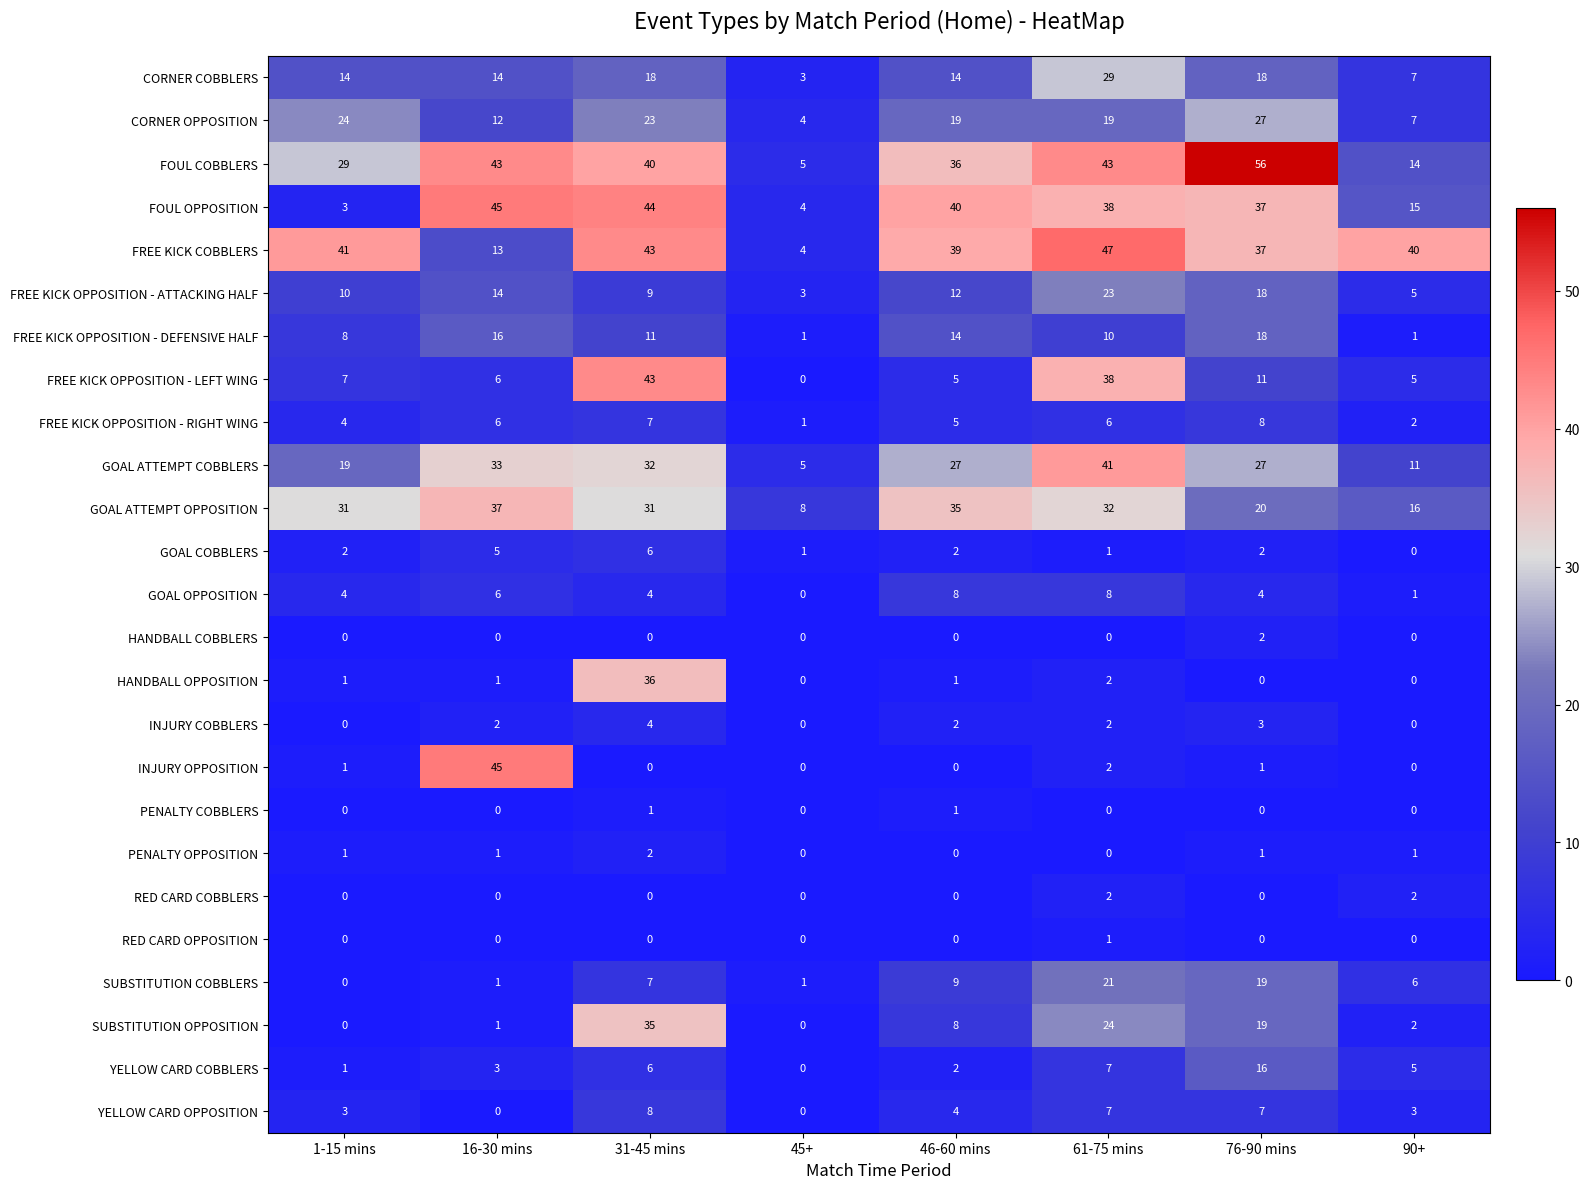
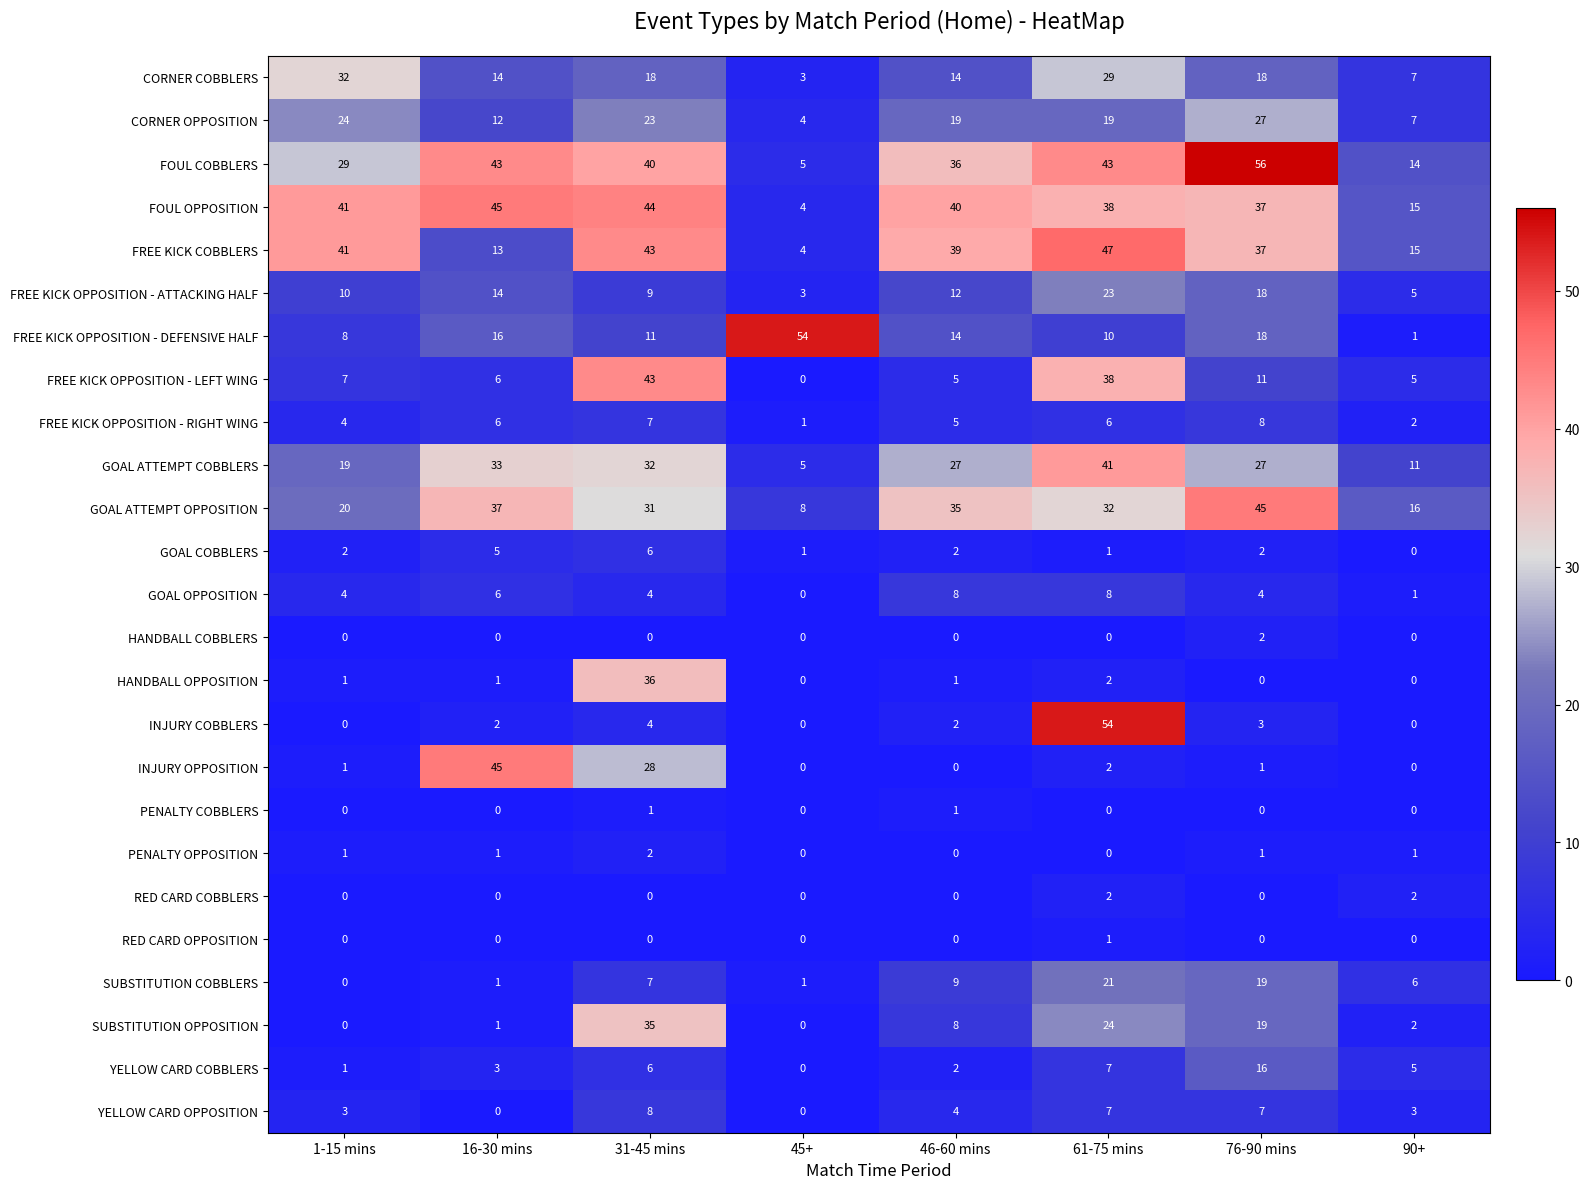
CORNER COBBLERS, 1-15 mins: 14 -> 32
FOUL OPPOSITION, 1-15 mins: 3 -> 41
FREE KICK COBBLERS, 90+: 40 -> 15
FREE KICK OPPOSITION - DEFENSIVE HALF, 45+: 1 -> 54
GOAL ATTEMPT OPPOSITION, 1-15 mins: 31 -> 20
GOAL ATTEMPT OPPOSITION, 76-90 mins: 20 -> 45
INJURY COBBLERS, 61-75 mins: 2 -> 54
INJURY OPPOSITION, 31-45 mins: 0 -> 28
